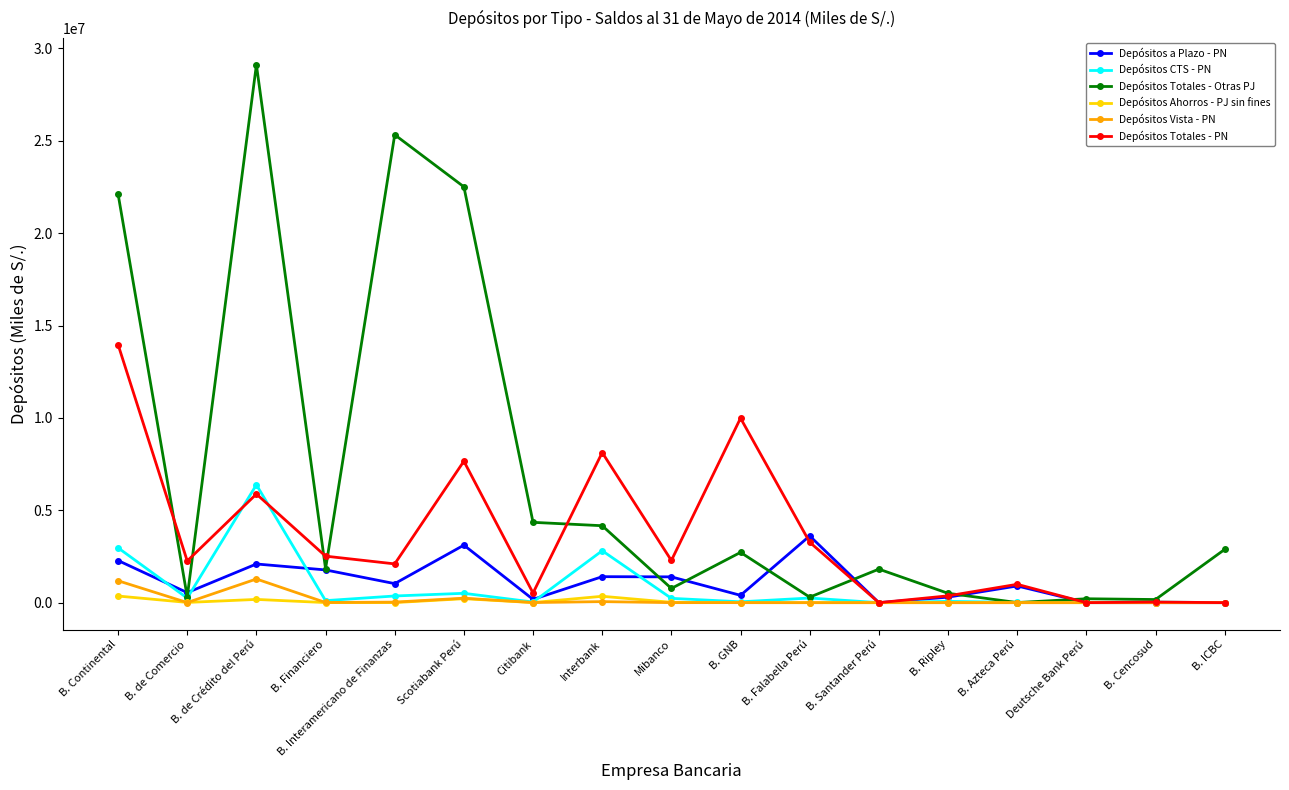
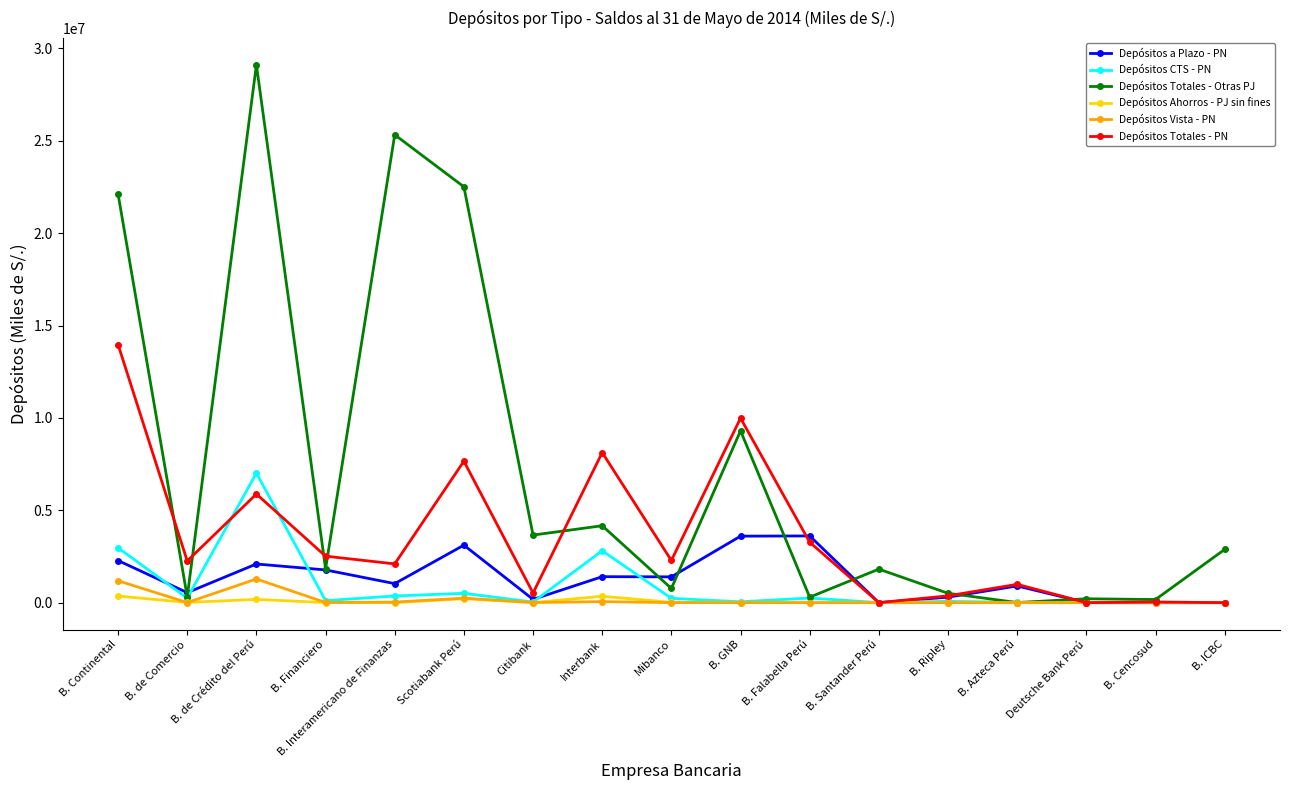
Depósitos CTS - PN, B. de Crédito del Perú: 6400000 -> 7000000
Depósitos Totales - Otras PJ, Citibank: 4300000 -> 3700000
Depósitos a Plazo - PN, B. GNB: 400000 -> 3600000
Depósitos Totales - Otras PJ, B. GNB: 2700000 -> 9300000
